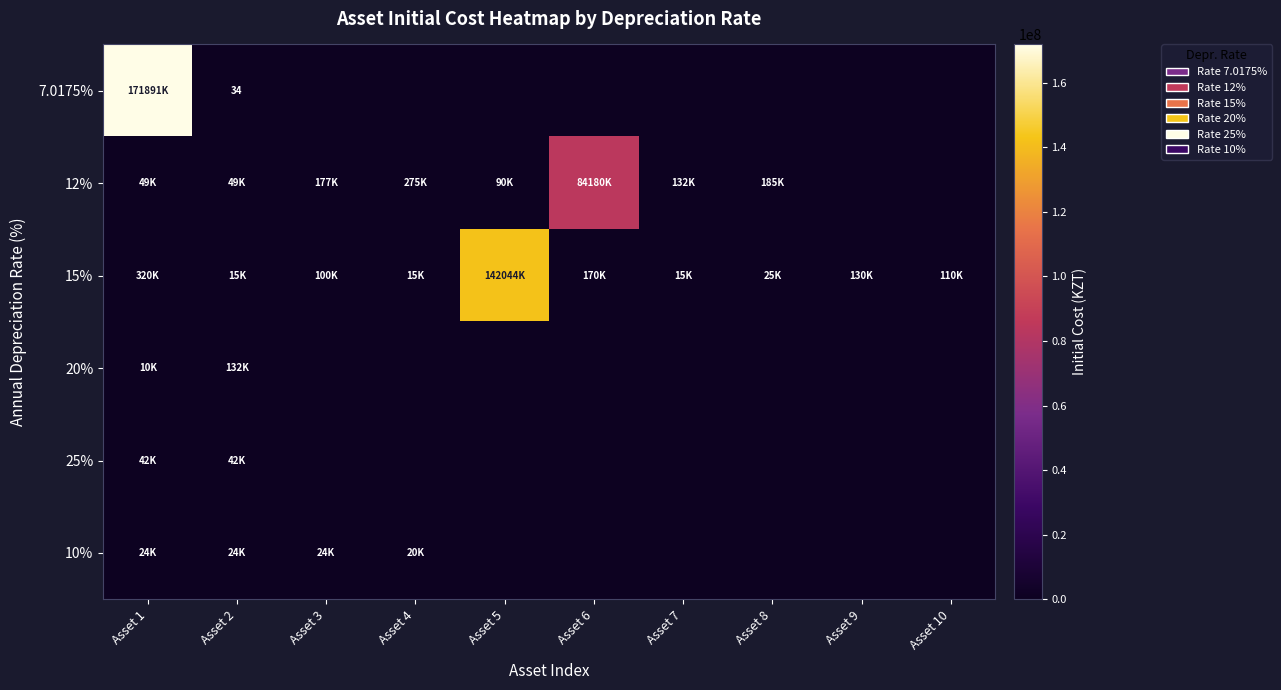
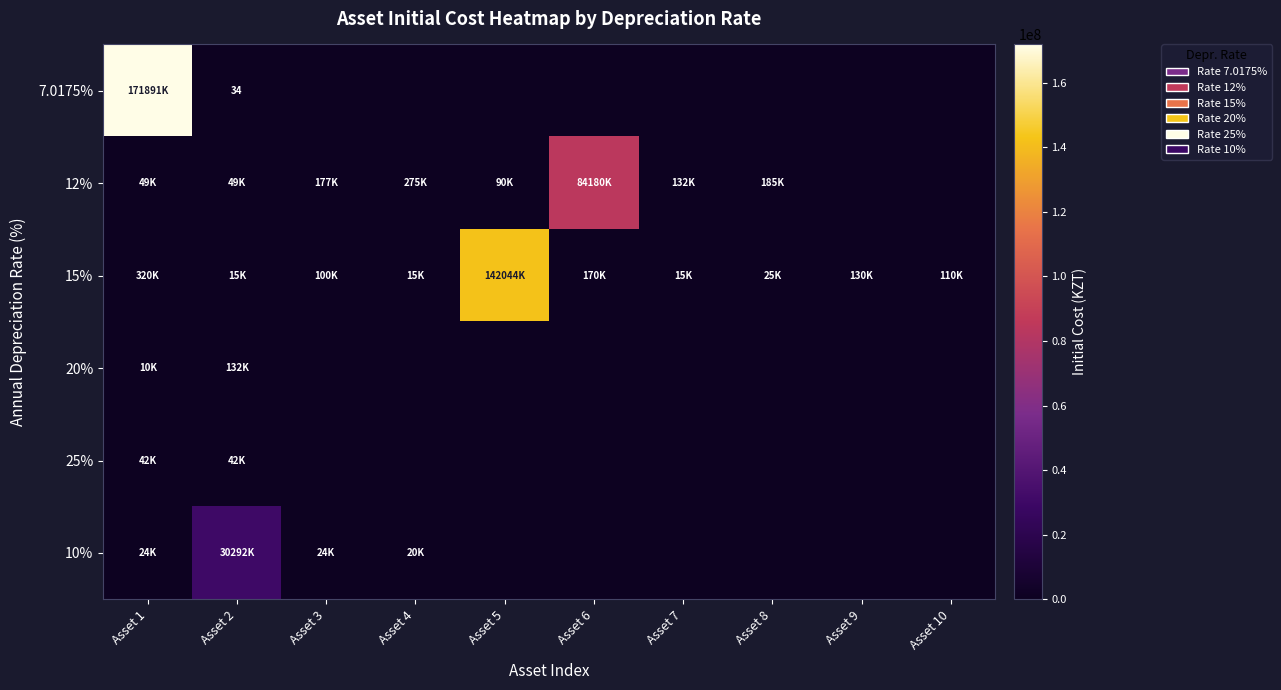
10%, Asset 2: 24K -> 30292K
